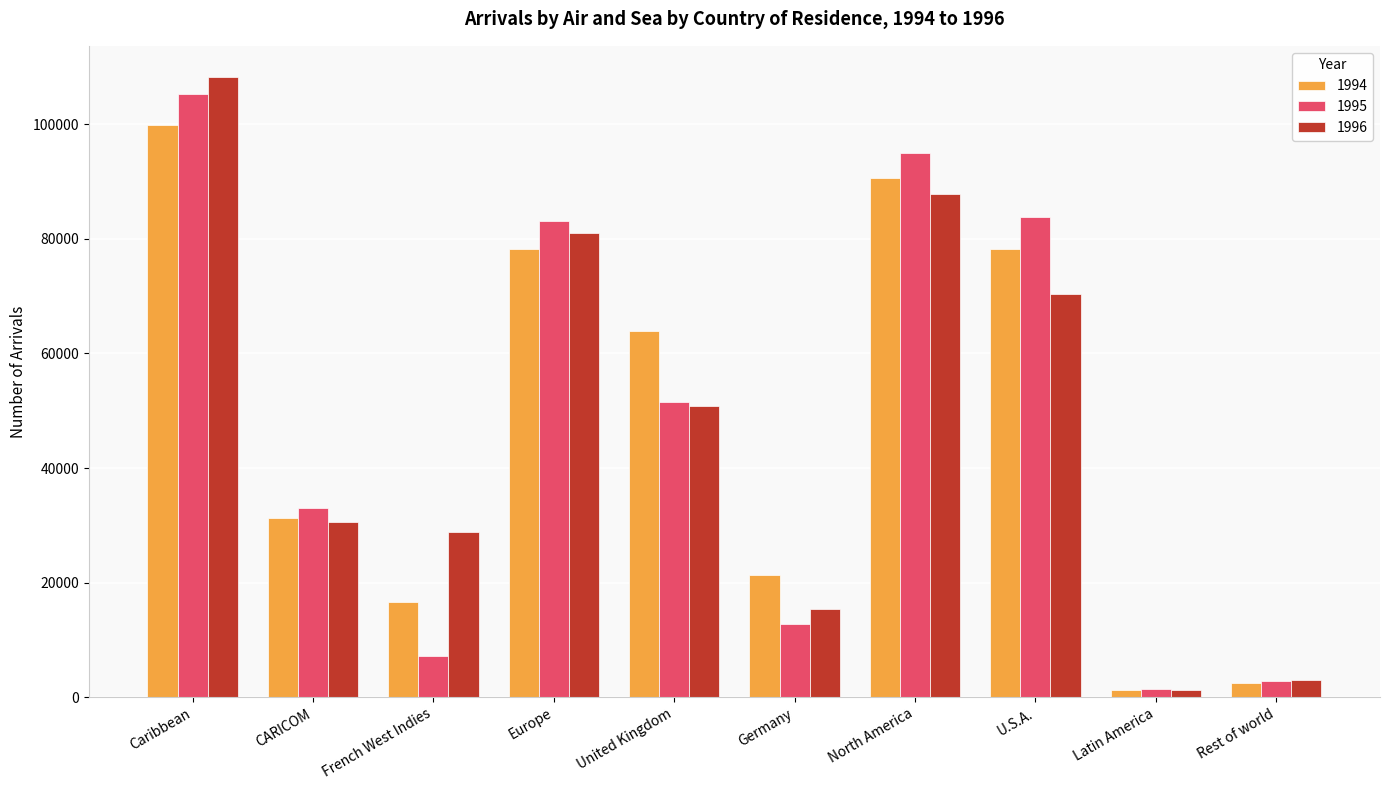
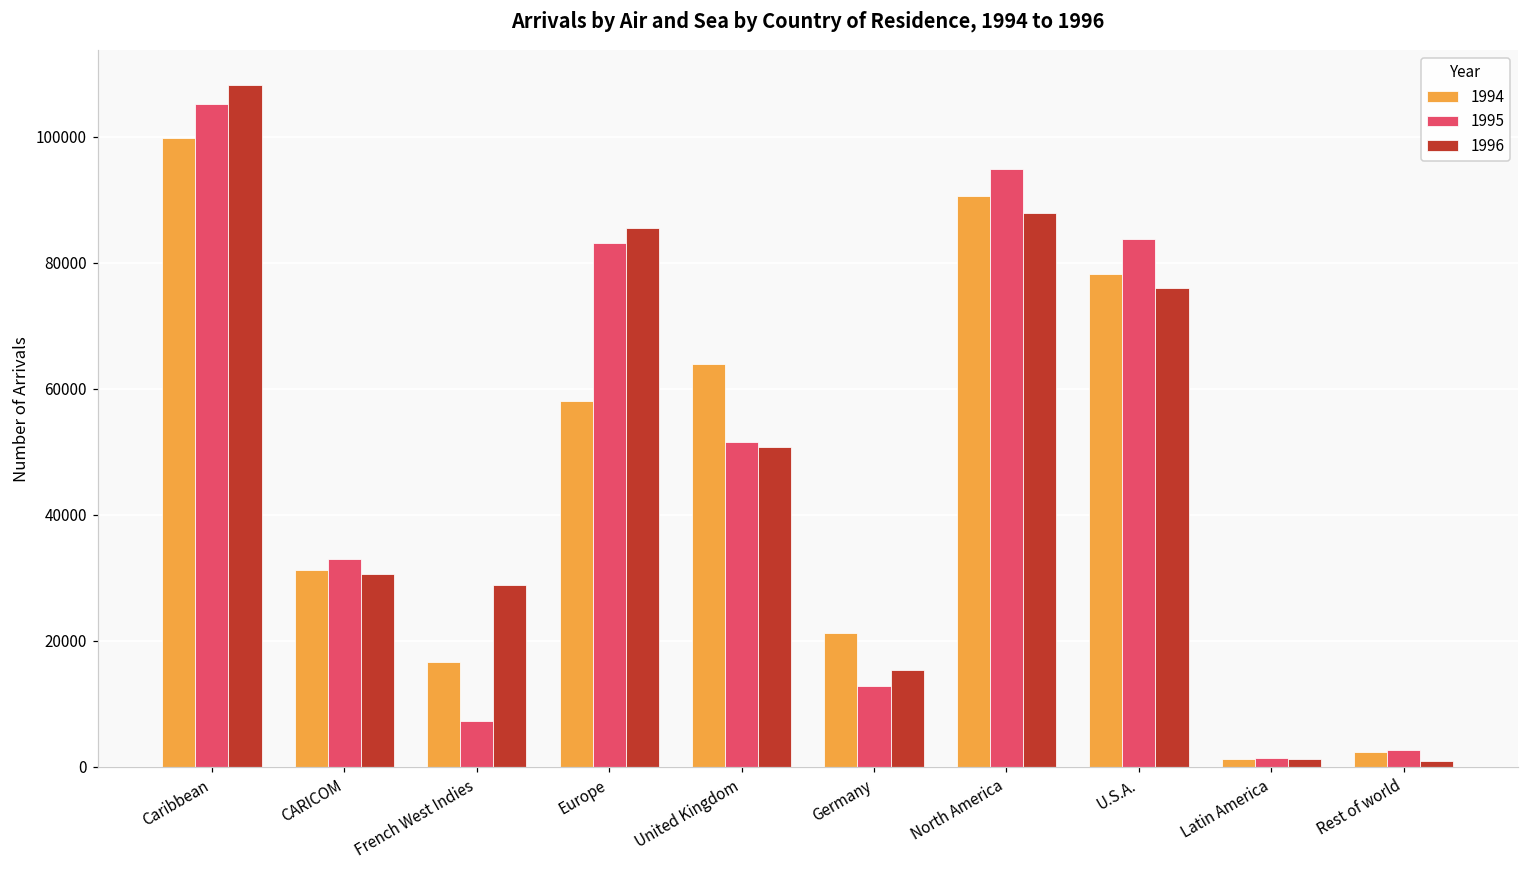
1994, Europe: 78000 -> 58000
1996, Europe: 81000 -> 85000
1996, U.S.A.: 70000 -> 76000
1996, Rest of world: 3000 -> 1000
